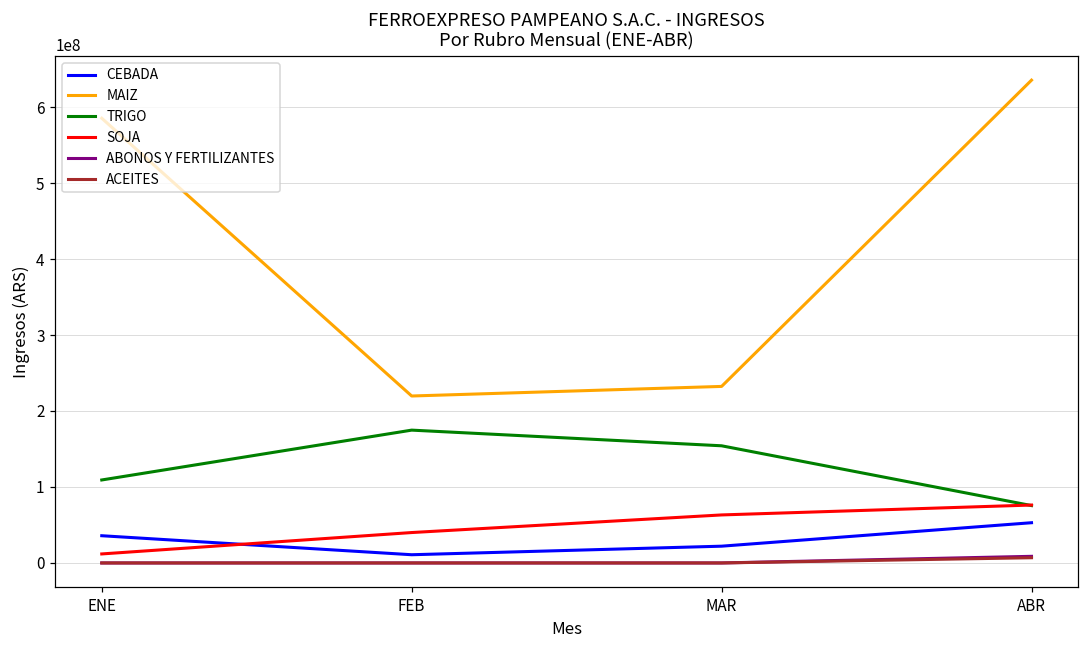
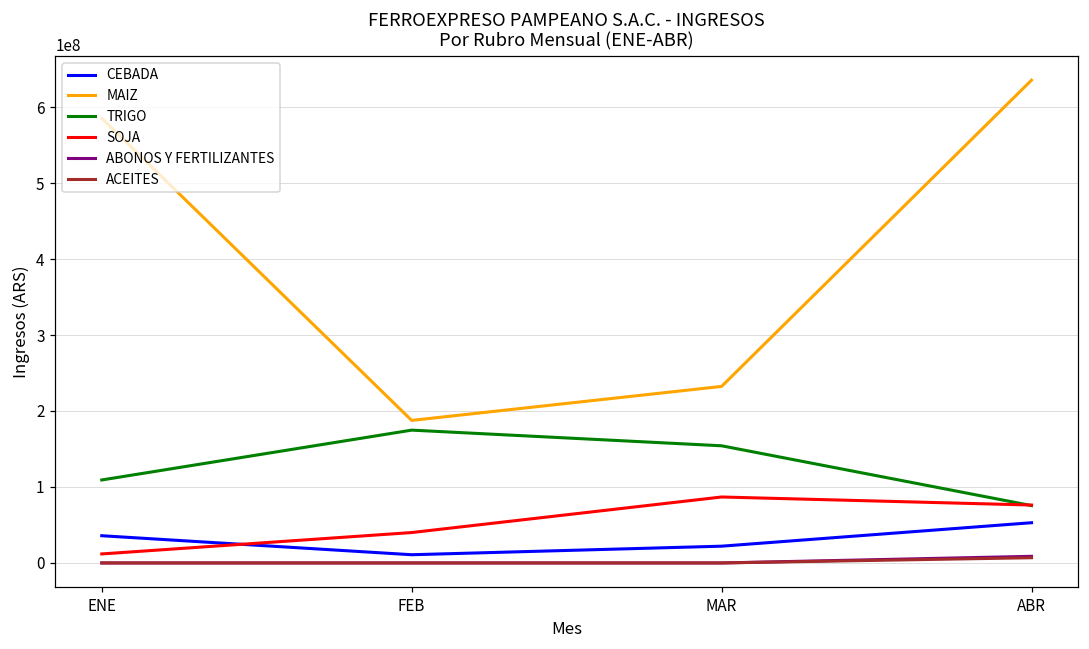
MAIZ, FEB: 220000000 -> 190000000
SOJA, MAR: 60000000 -> 90000000
